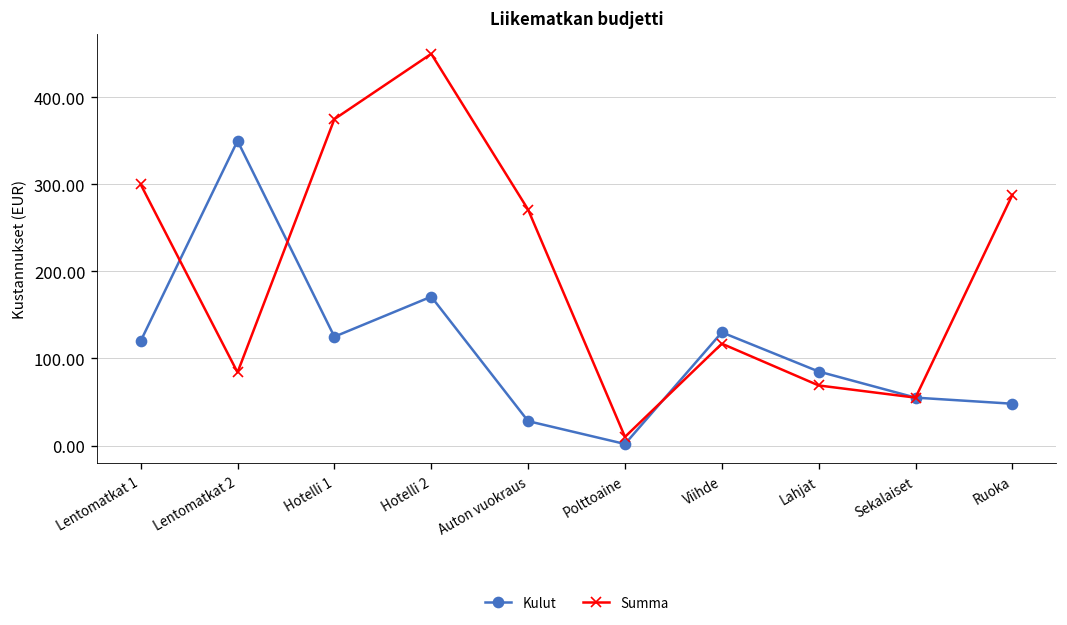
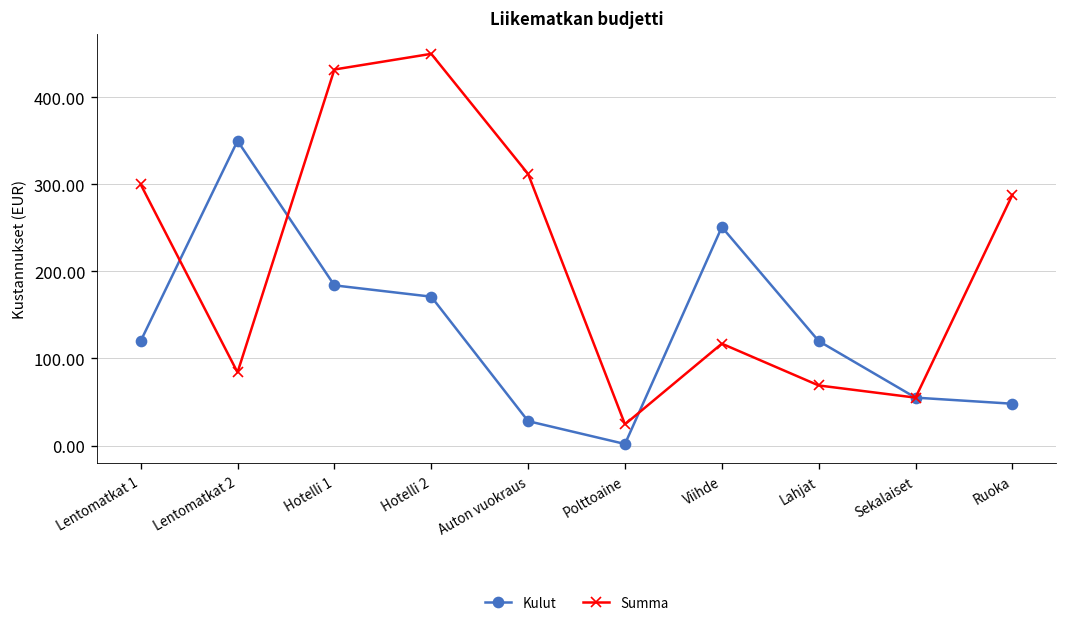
Kulut, Hotelli 1: 130 -> 180
Summa, Hotelli 1: 380 -> 430
Summa, Auton vuokraus: 270 -> 310
Summa, Polttoaine: 10 -> 20
Kulut, Viihde: 130 -> 250
Kulut, Lahjat: 90 -> 120
